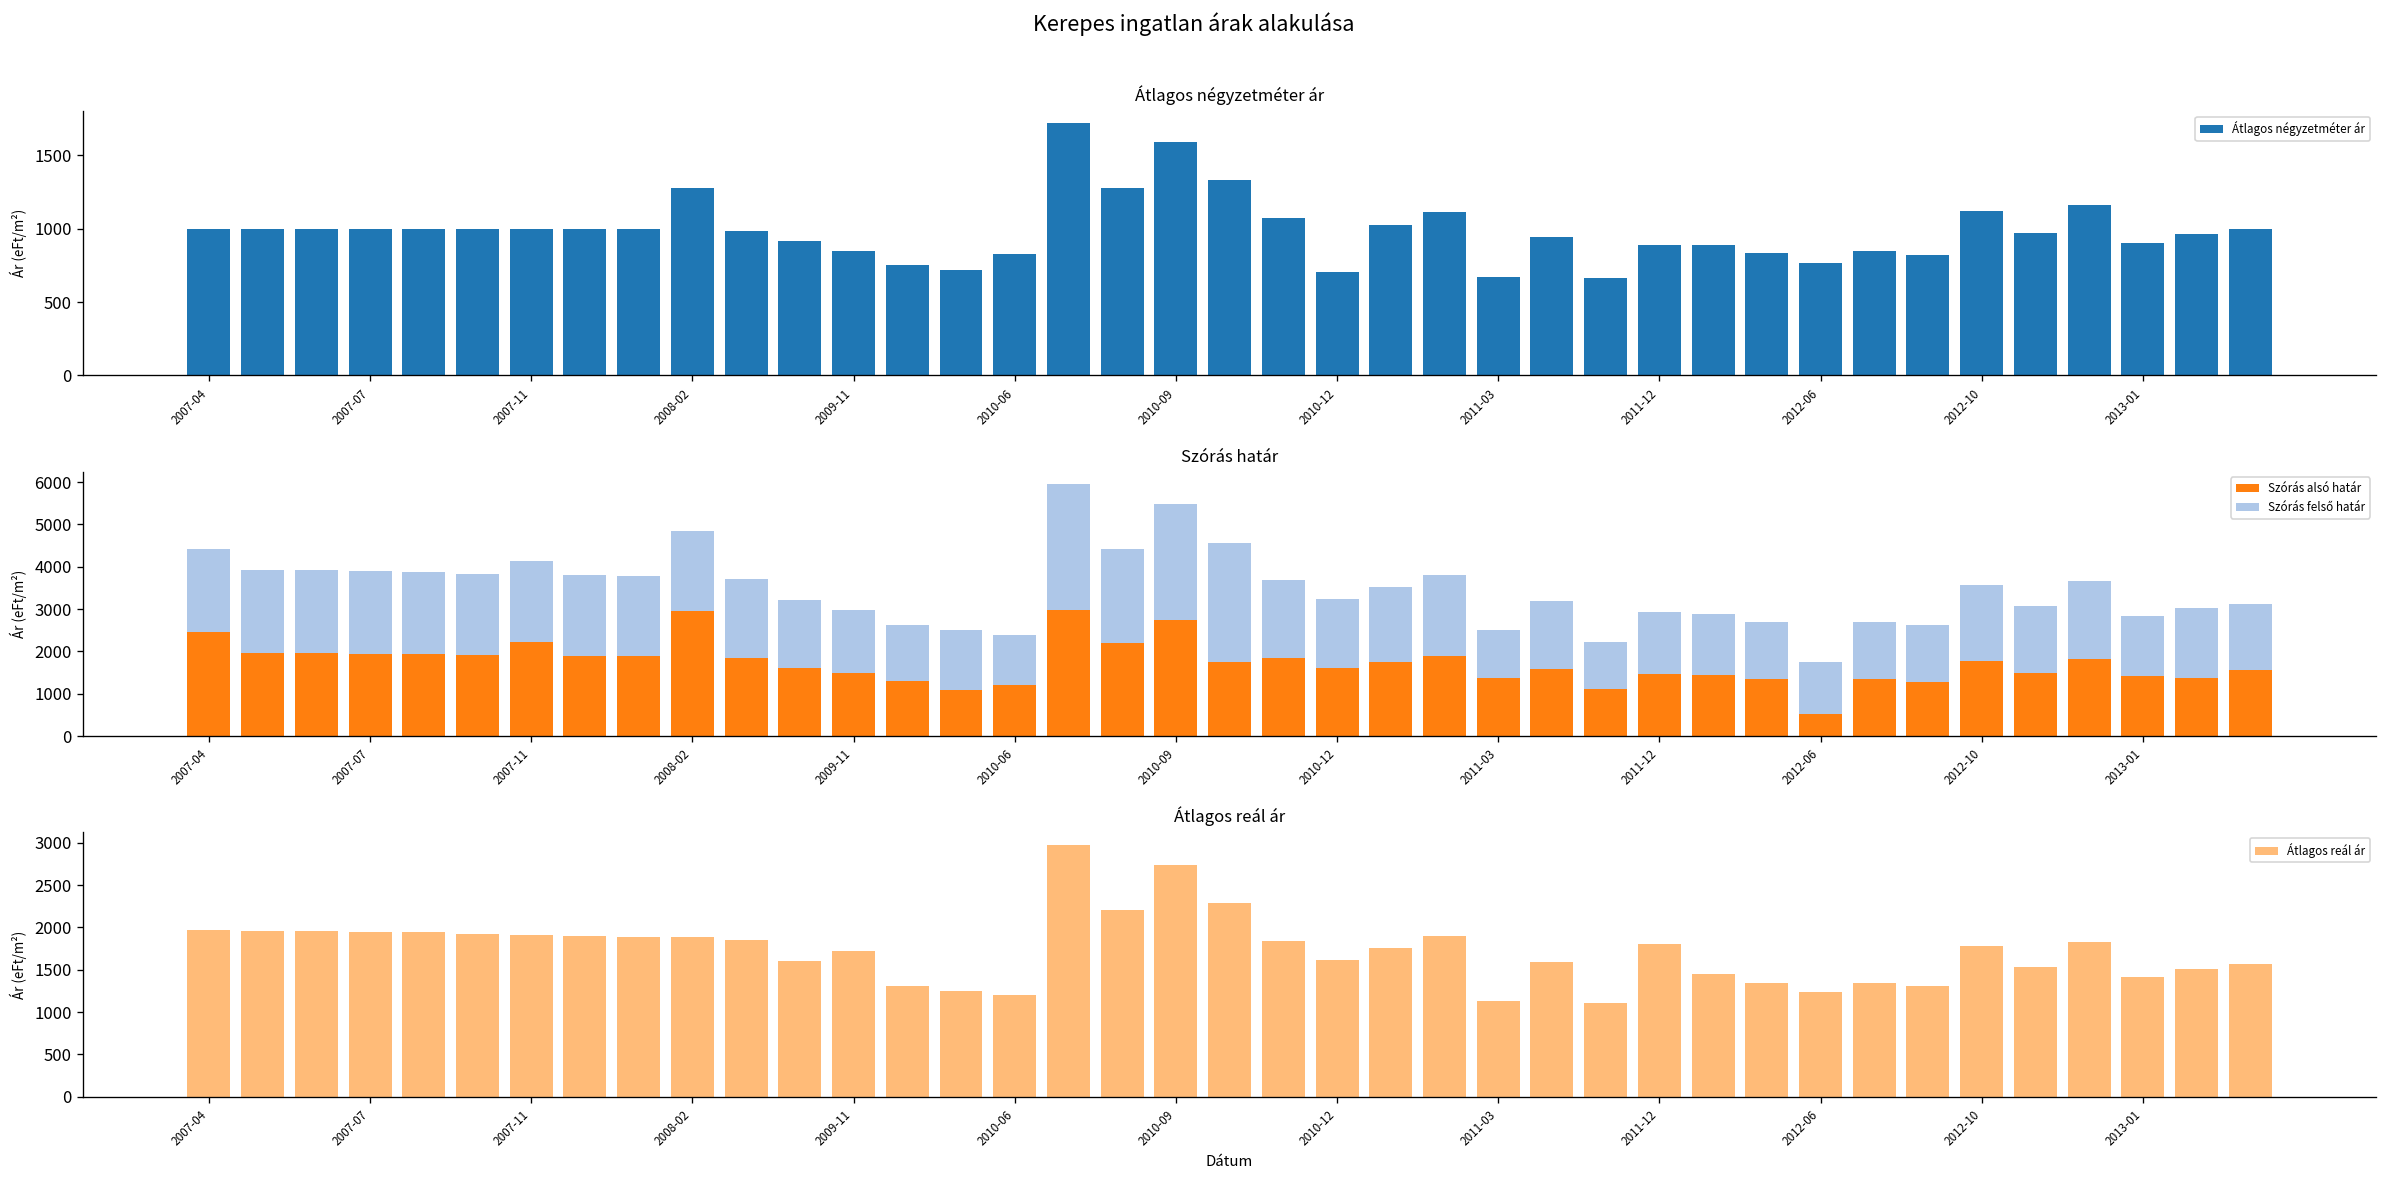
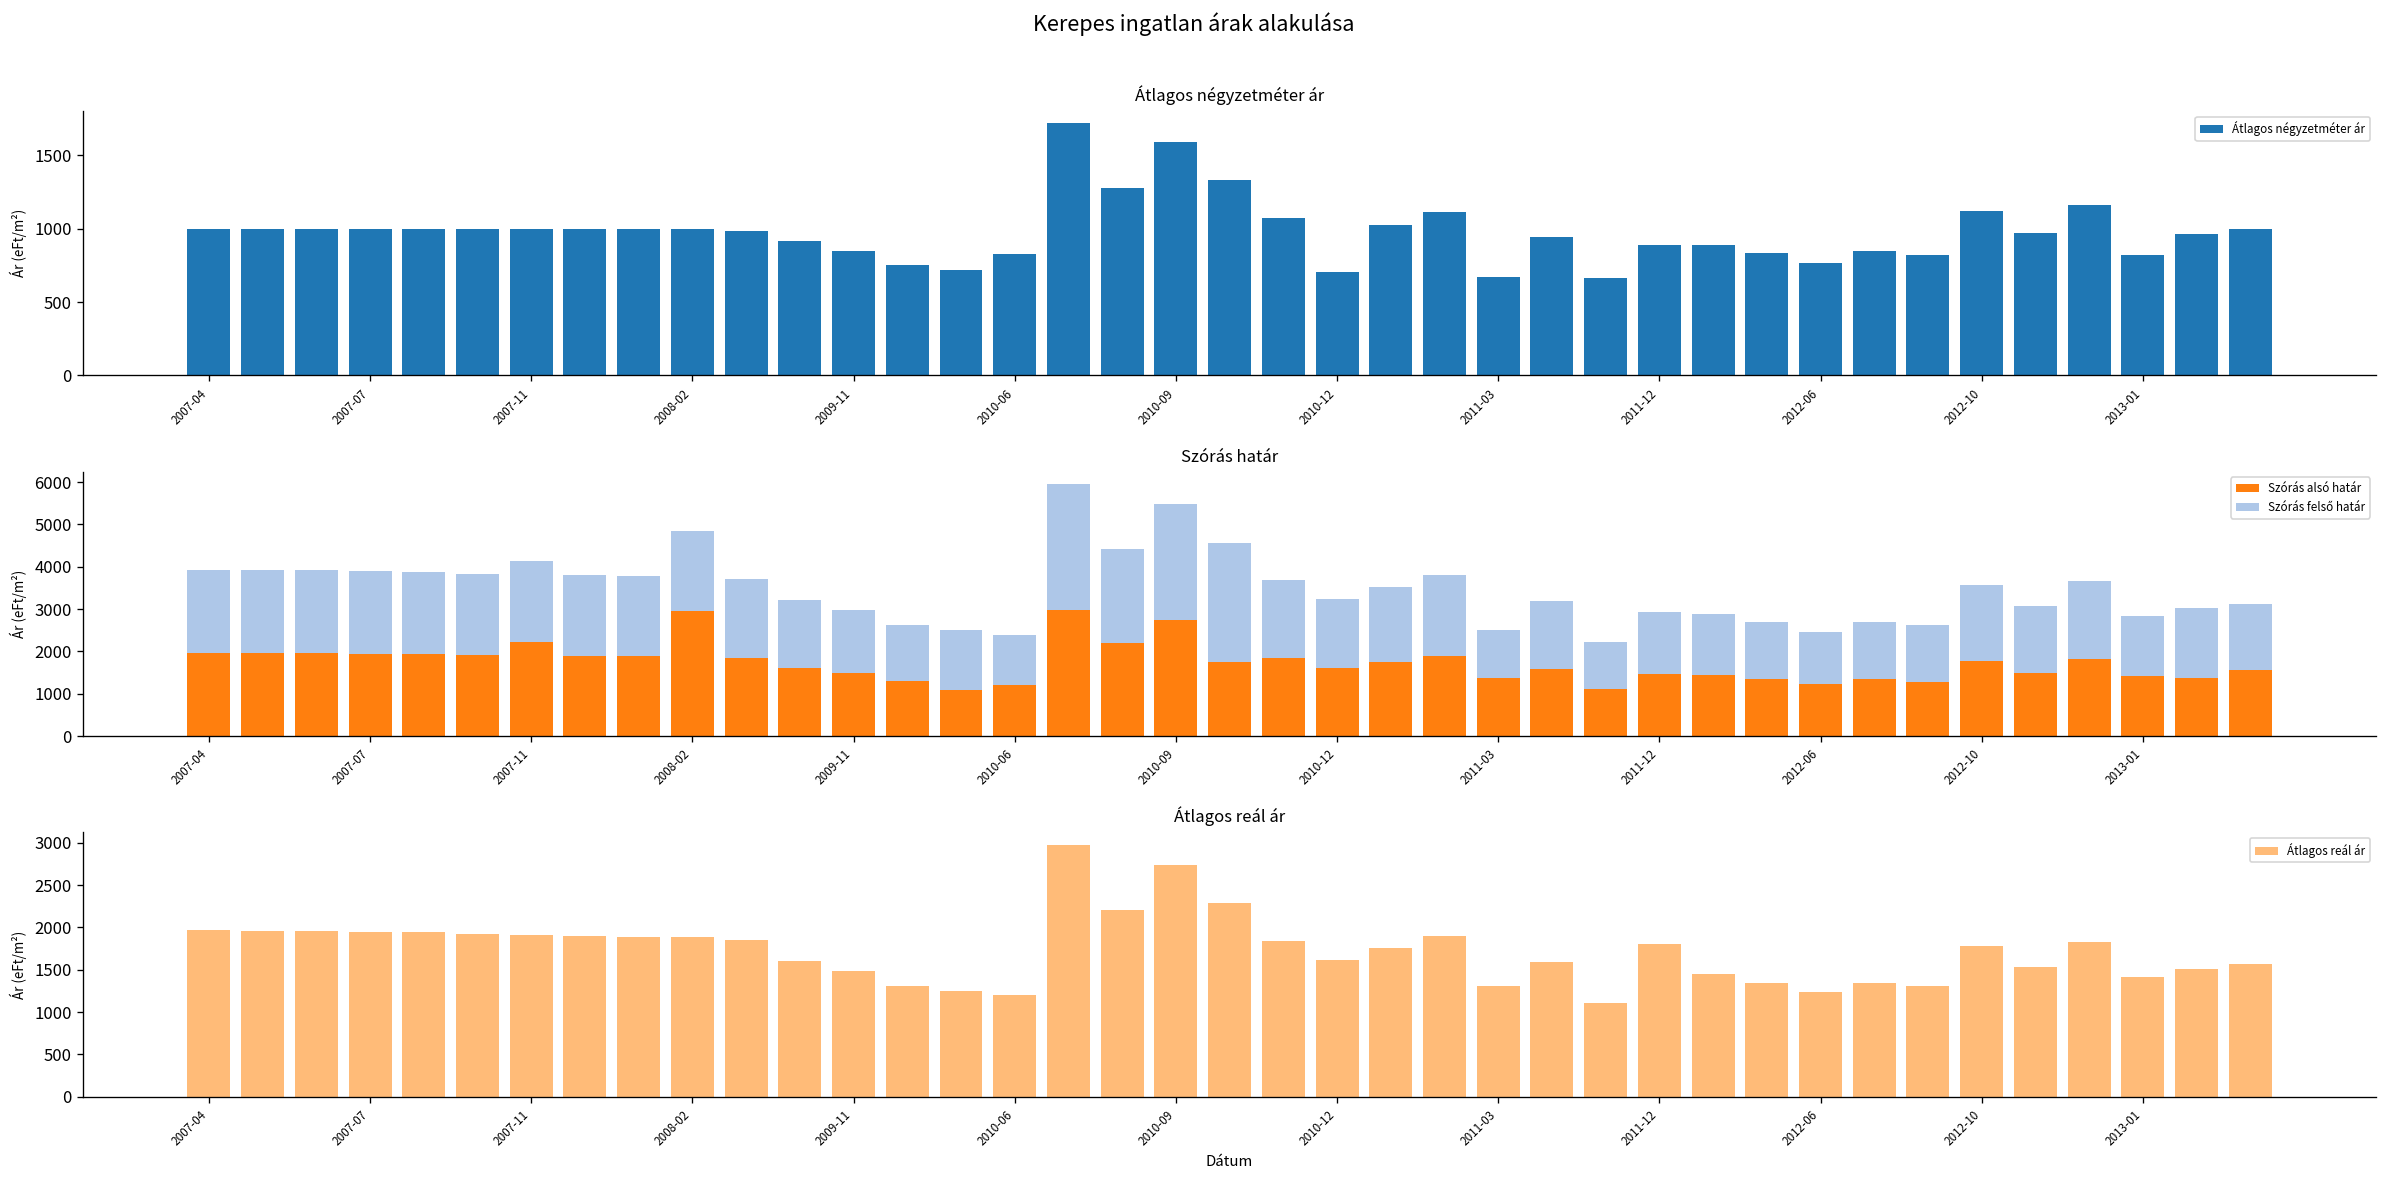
Átlagos négyzetméter ár, 2008-02: 1280 -> 1000
Átlagos négyzetméter ár, 2013-01: 900 -> 820
Szórás határ, Szórás alsó határ, 2007-04: 2500 -> 2000
Szórás határ, Szórás alsó határ, 2012-06: 500 -> 1200
Átlagos reál ár, 2009-11: 1700 -> 1500
Átlagos reál ár, 2011-03: 1100 -> 1300
